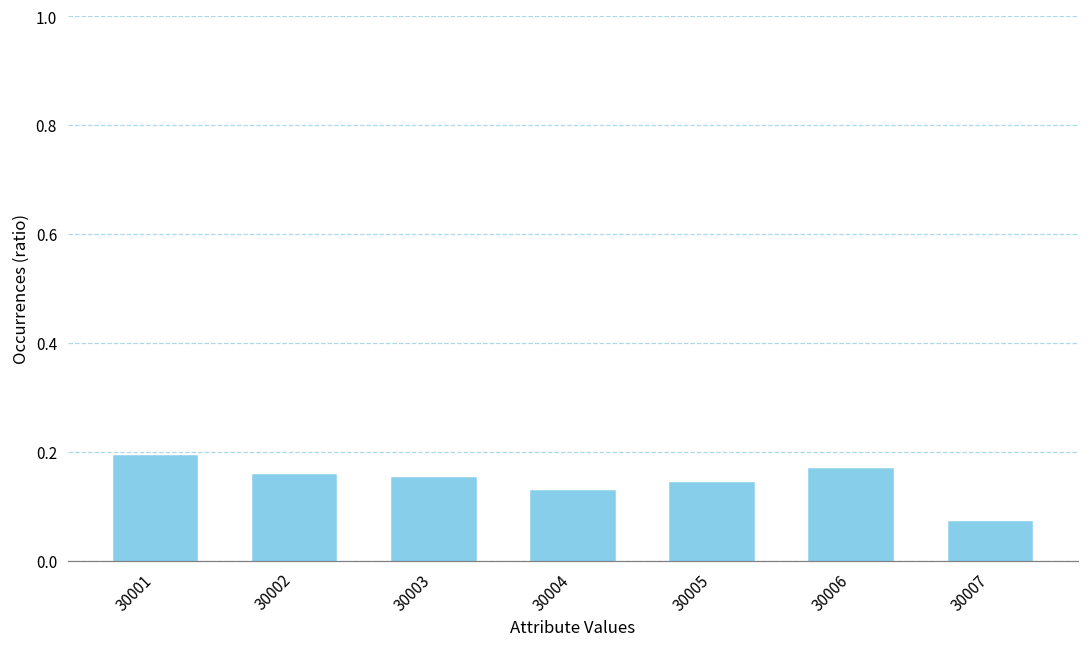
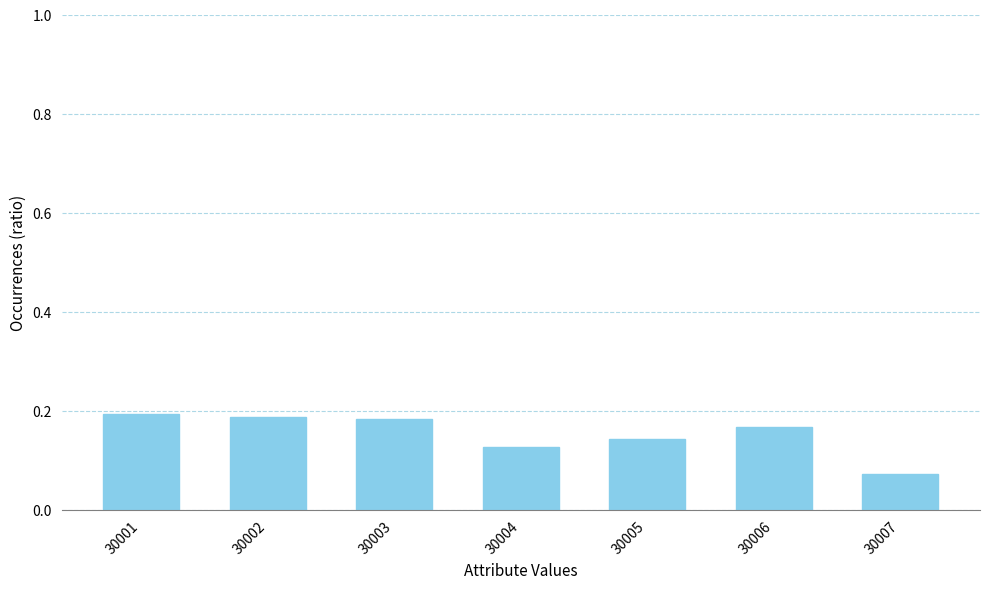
30002: 0.16 -> 0.19
30003: 0.15 -> 0.18
